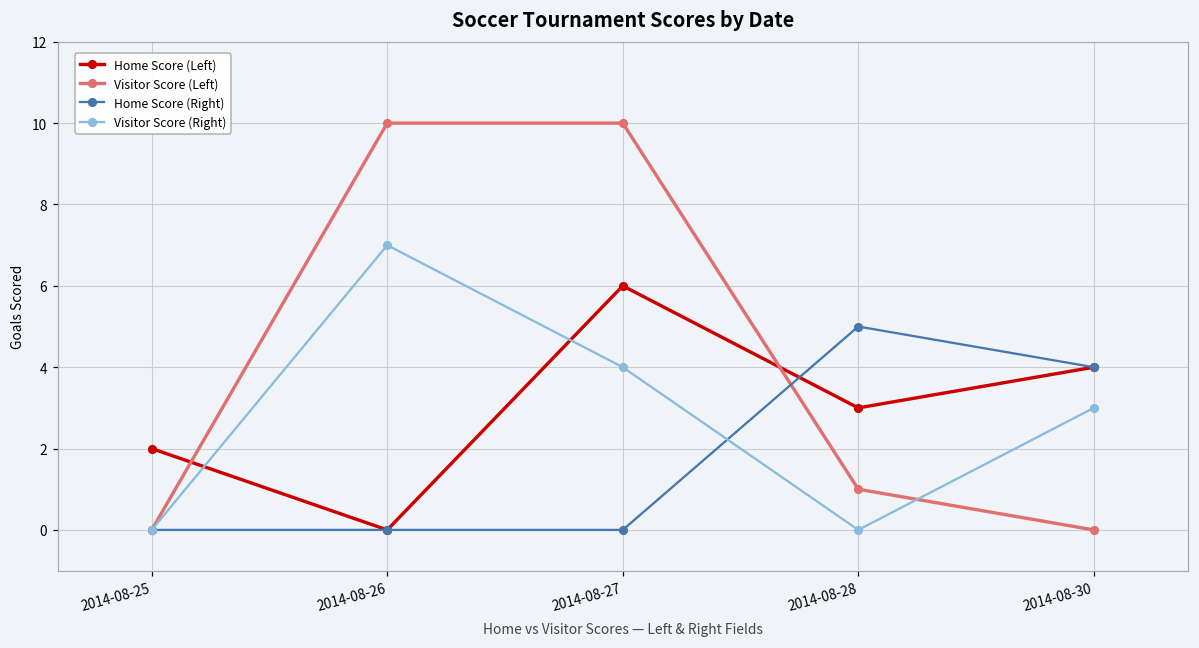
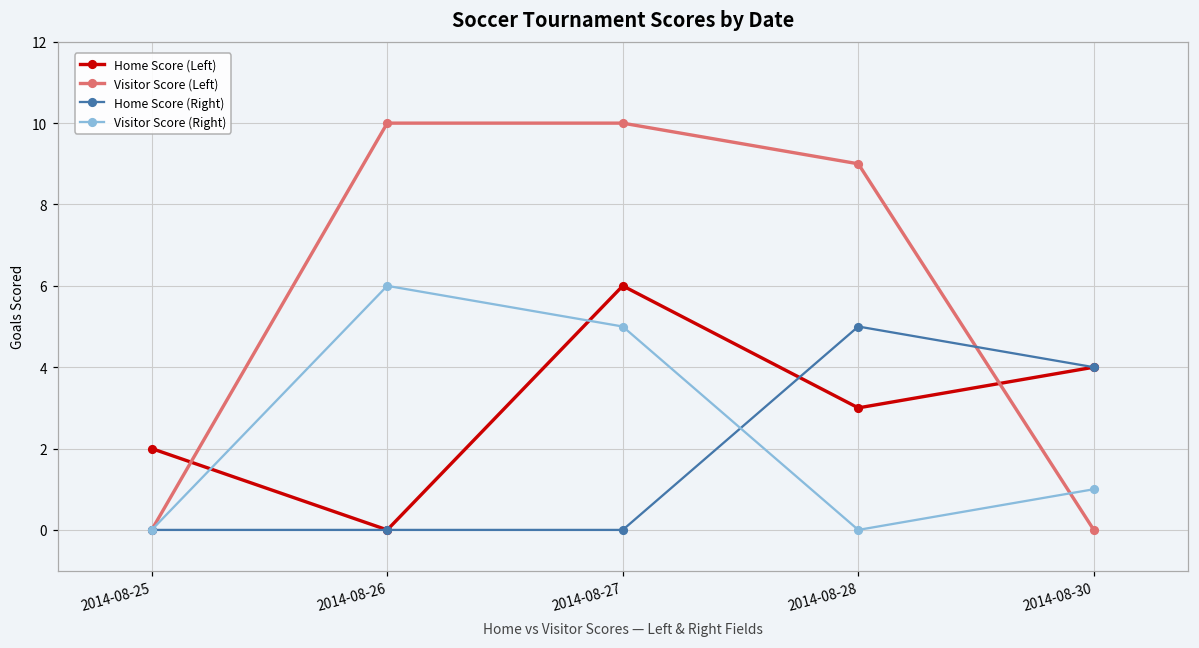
Visitor Score (Right), 2014-08-26: 7 -> 6
Visitor Score (Right), 2014-08-27: 4 -> 5
Visitor Score (Left), 2014-08-28: 1 -> 9
Visitor Score (Right), 2014-08-30: 3 -> 1
